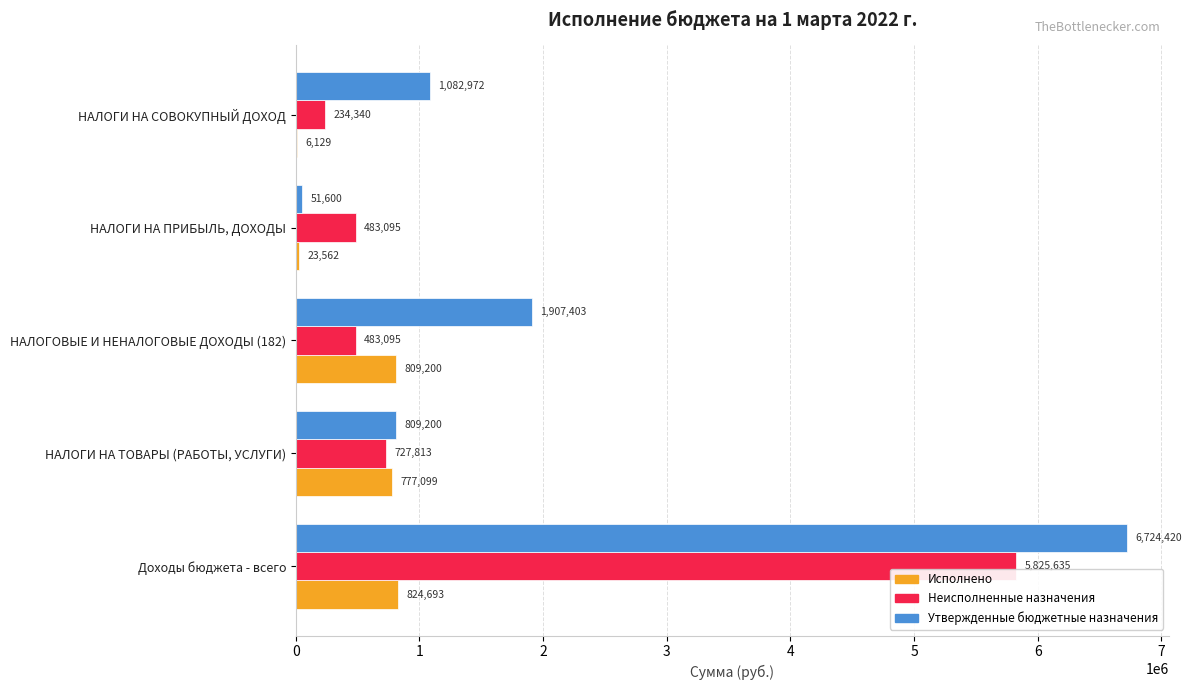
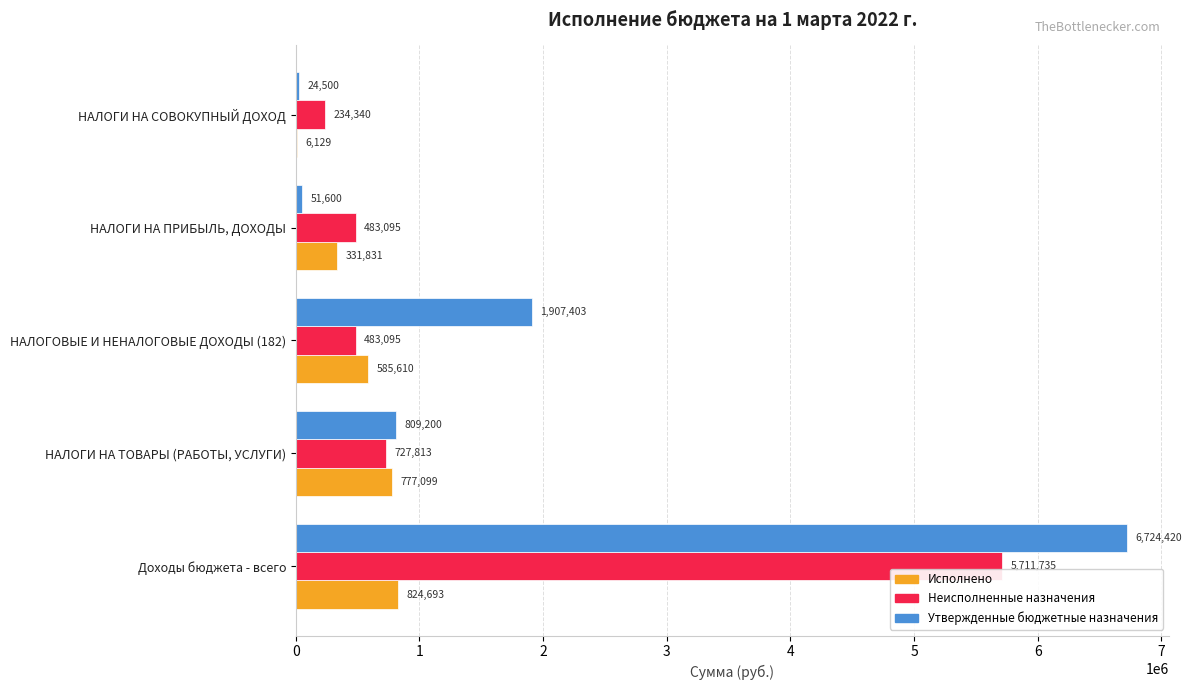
Утвержденные бюджетные назначения, НАЛОГИ НА СОВОКУПНЫЙ ДОХОД: 1,082,972 -> 24,500
Исполнено, НАЛОГИ НА ПРИБЫЛЬ, ДОХОДЫ: 23,562 -> 331,831
Исполнено, НАЛОГОВЫЕ И НЕНАЛОГОВЫЕ ДОХОДЫ (182): 809,200 -> 585,610
Неисполненные назначения, Доходы бюджета - всего: 5830000 -> 5710000
